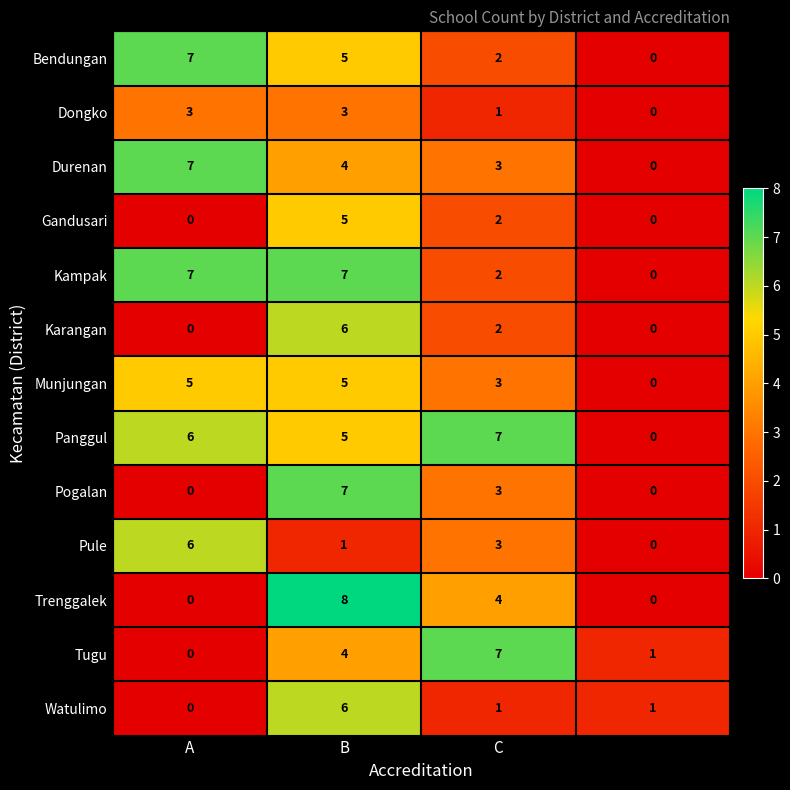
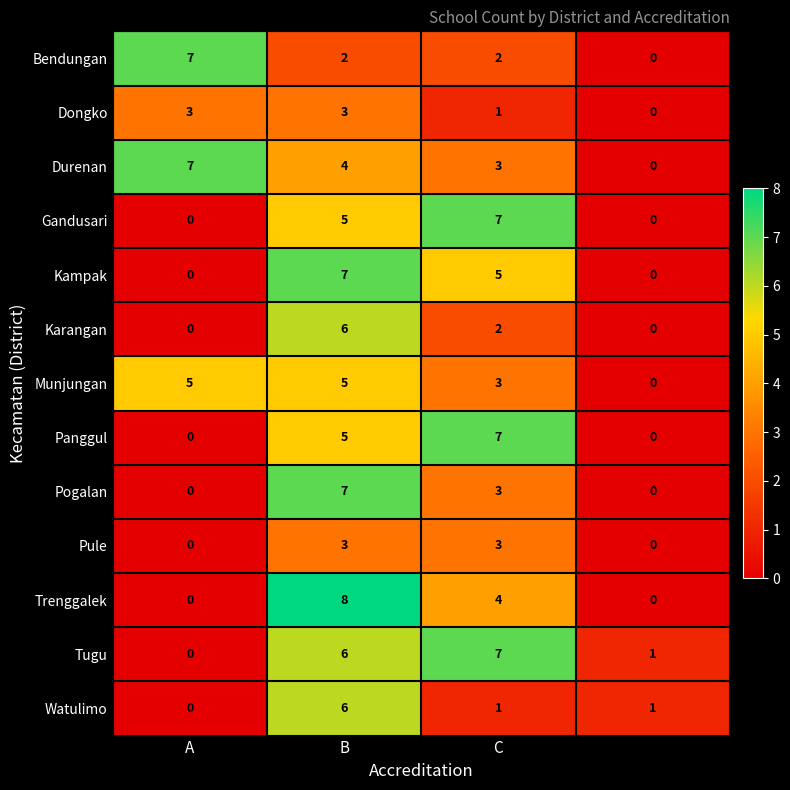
Bendungan, B: 5 -> 2
Gandusari, C: 2 -> 7
Kampak, A: 7 -> 0
Kampak, C: 2 -> 5
Panggul, A: 6 -> 0
Pule, A: 6 -> 0
Pule, B: 1 -> 3
Tugu, B: 4 -> 6
